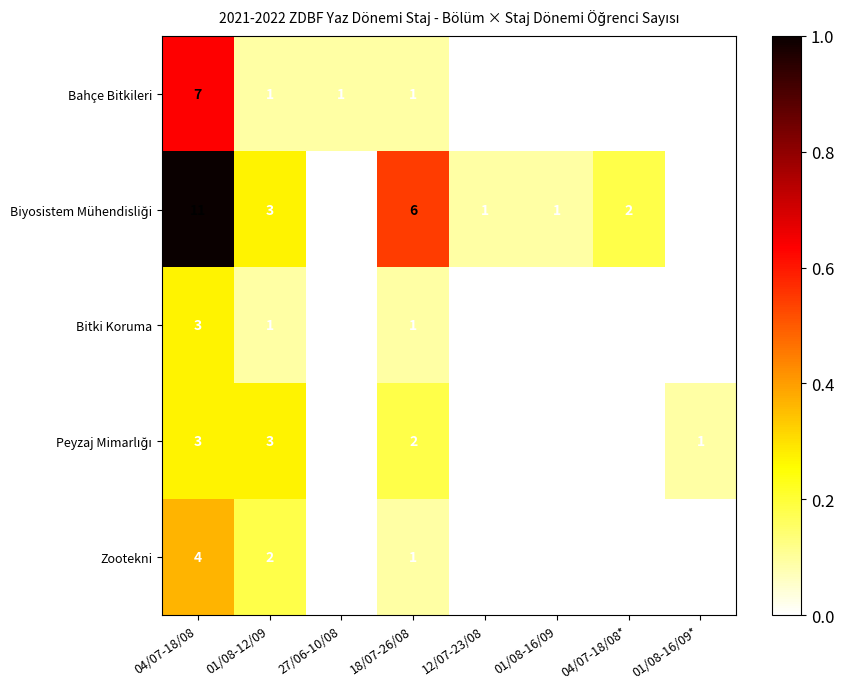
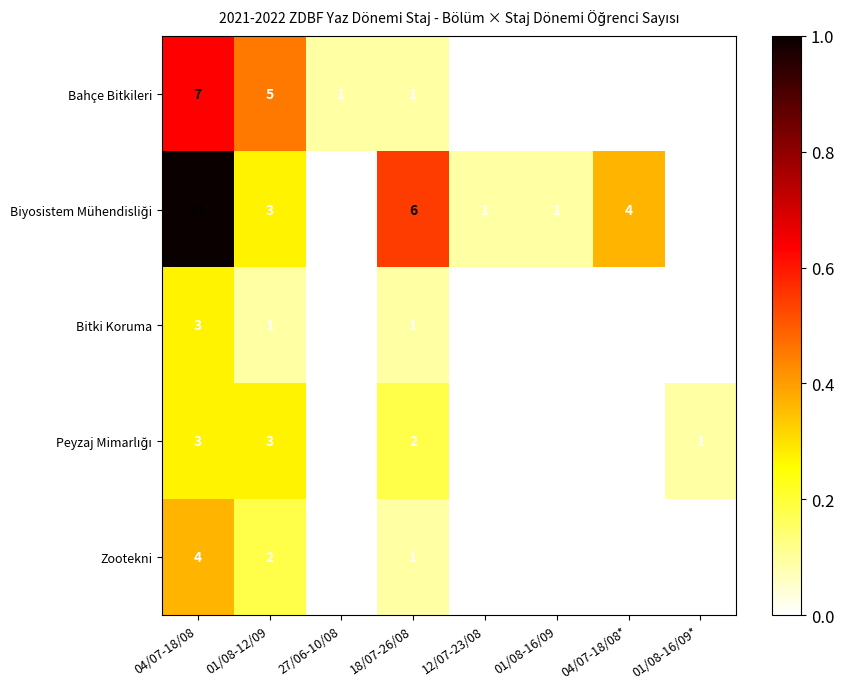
Bahçe Bitkileri, 01/08-12/09: 1 -> 5
Biyosistem Mühendisliği, 04/07-18/08*: 2 -> 4
